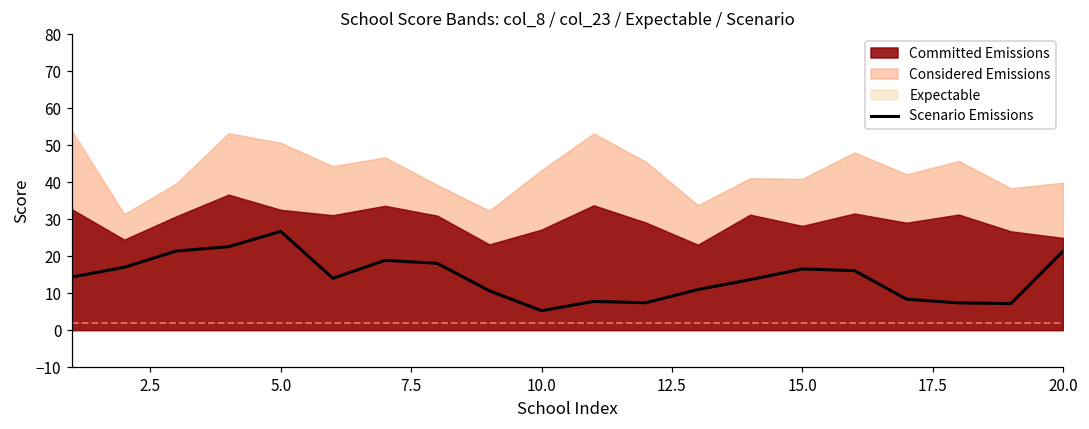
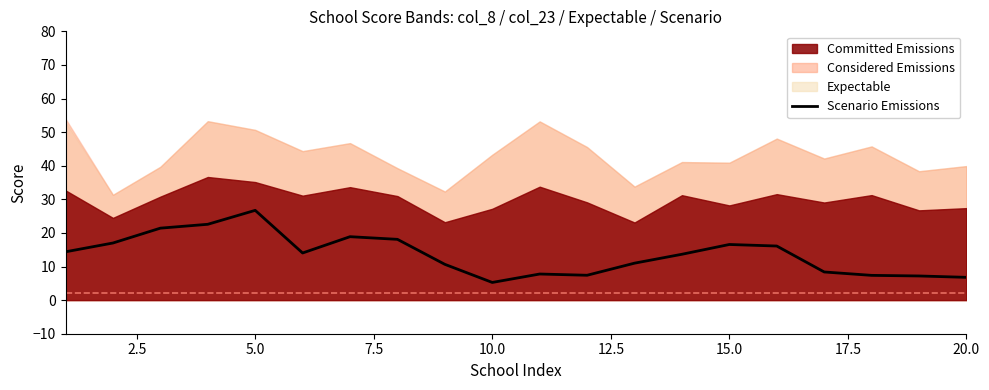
Committed Emissions, 5.0: 33 -> 35
Scenario Emissions, 20.0: 21 -> 7
Committed Emissions, 20.0: 25 -> 27
